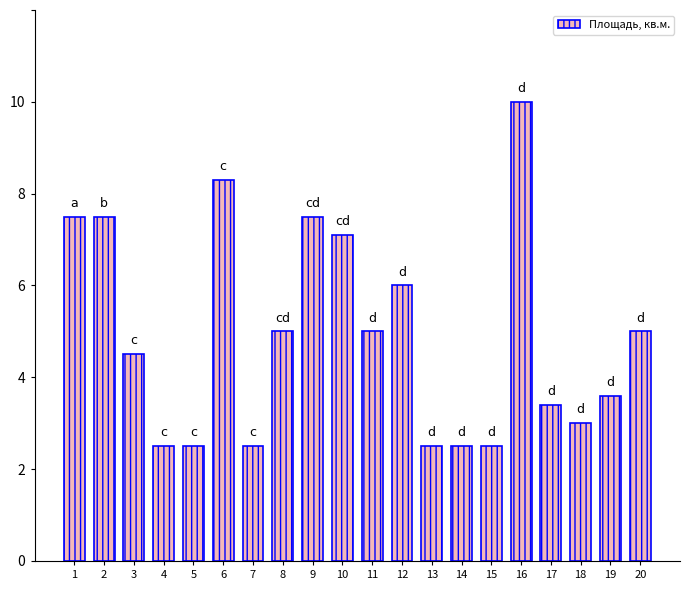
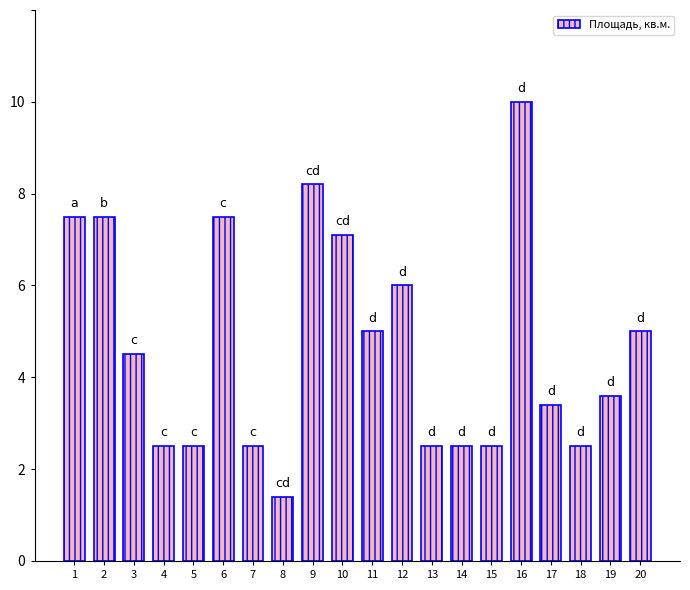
6: 8.3 -> 7.5
8: 5.0 -> 1.4
9: 7.5 -> 8.2
18: 3.0 -> 2.5
